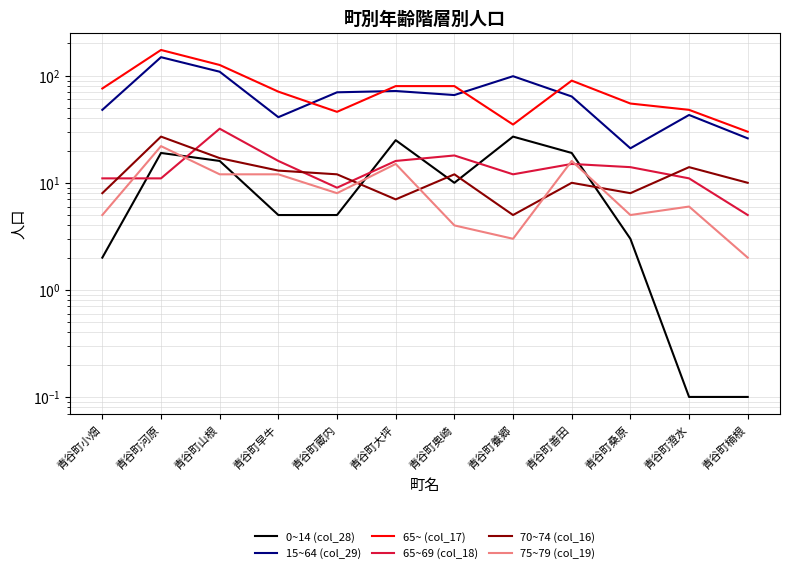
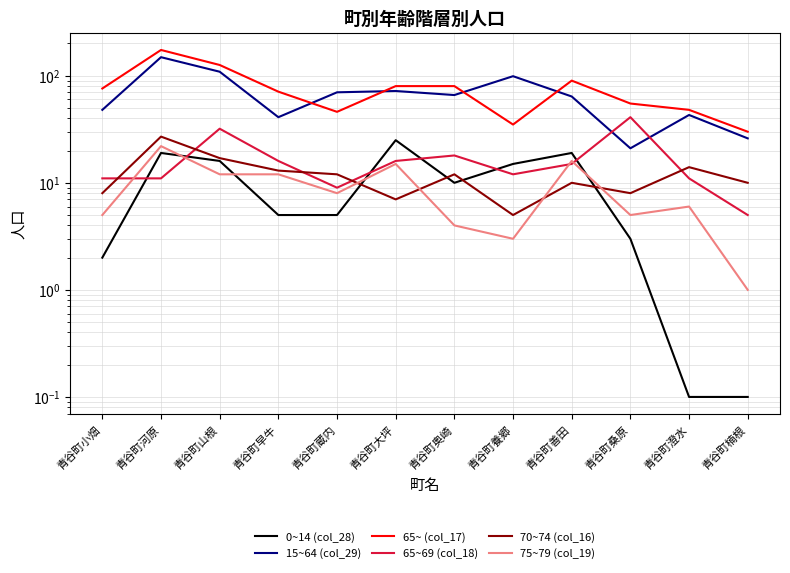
0~14 (col_28), 青谷町養郷: 27 -> 15
65~69 (col_18), 青谷町桑原: 14 -> 41
75~79 (col_19), 青谷町楠根: 2 -> 1
